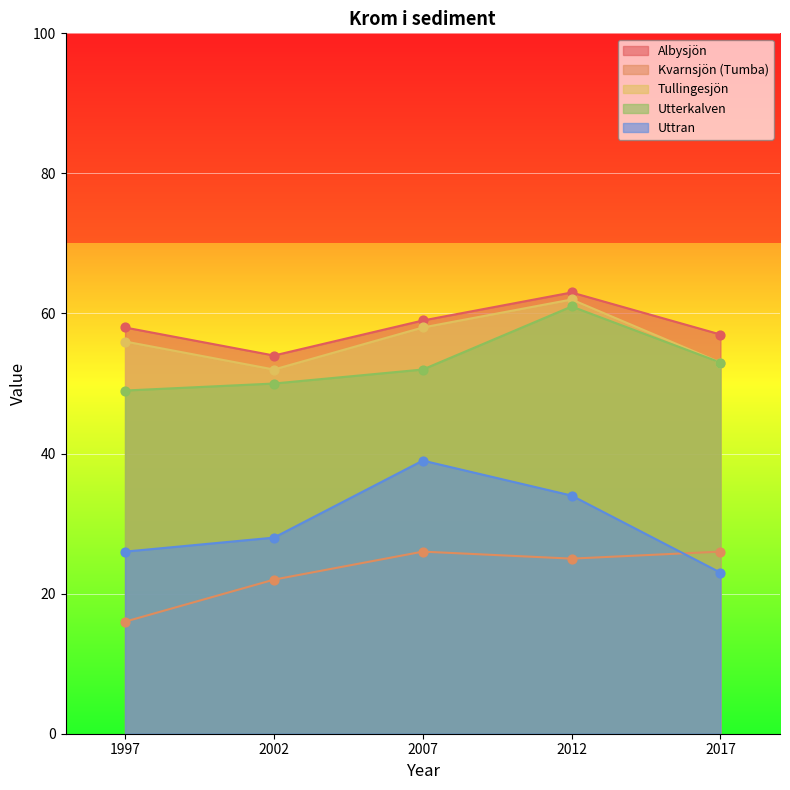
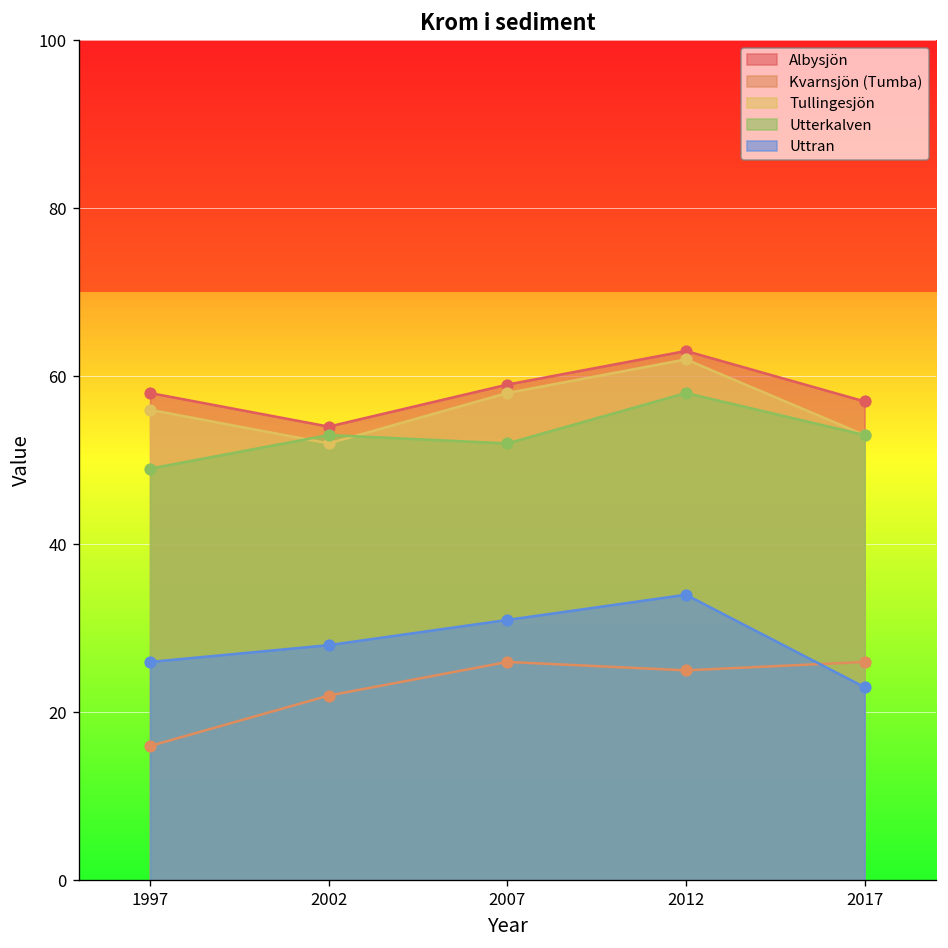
Utterkalven, 2002: 50 -> 53
Uttran, 2007: 39 -> 31
Utterkalven, 2012: 61 -> 58
